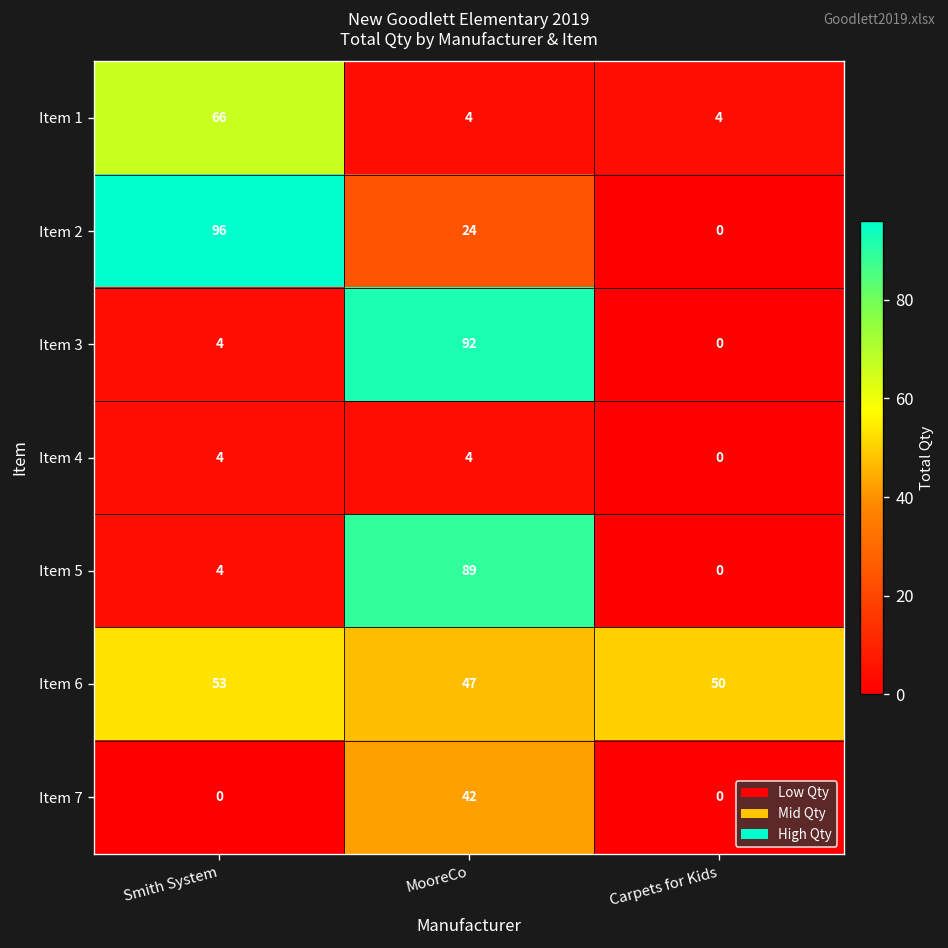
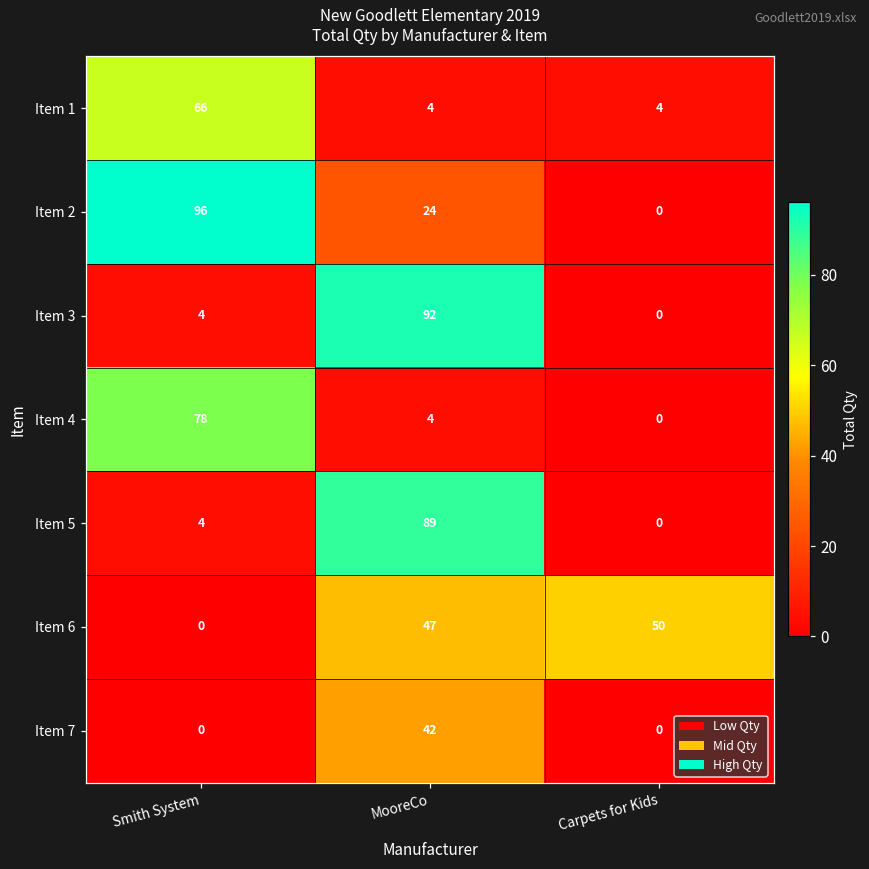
Item 4, Smith System: 4 -> 78
Item 6, Smith System: 53 -> 0
